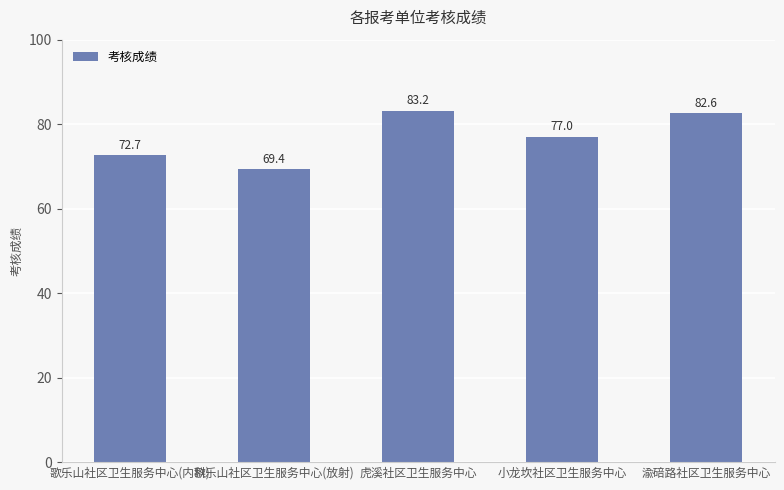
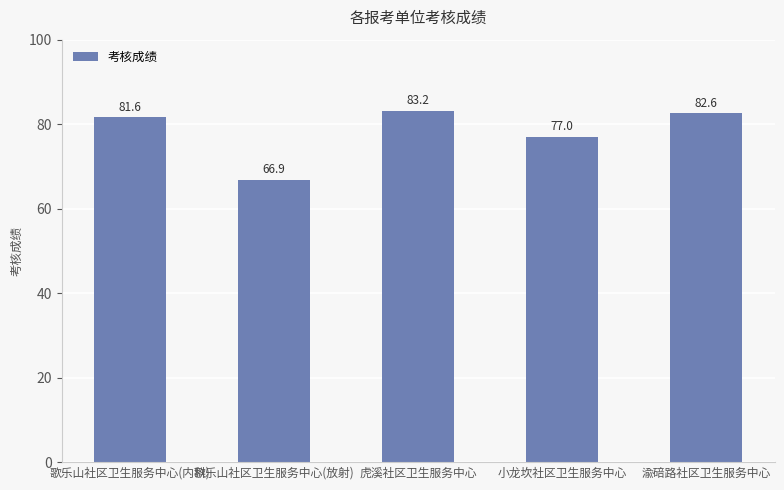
歌乐山社区卫生服务中心(内科): 72.7 -> 81.6
歌乐山社区卫生服务中心(放射): 69.4 -> 66.9
